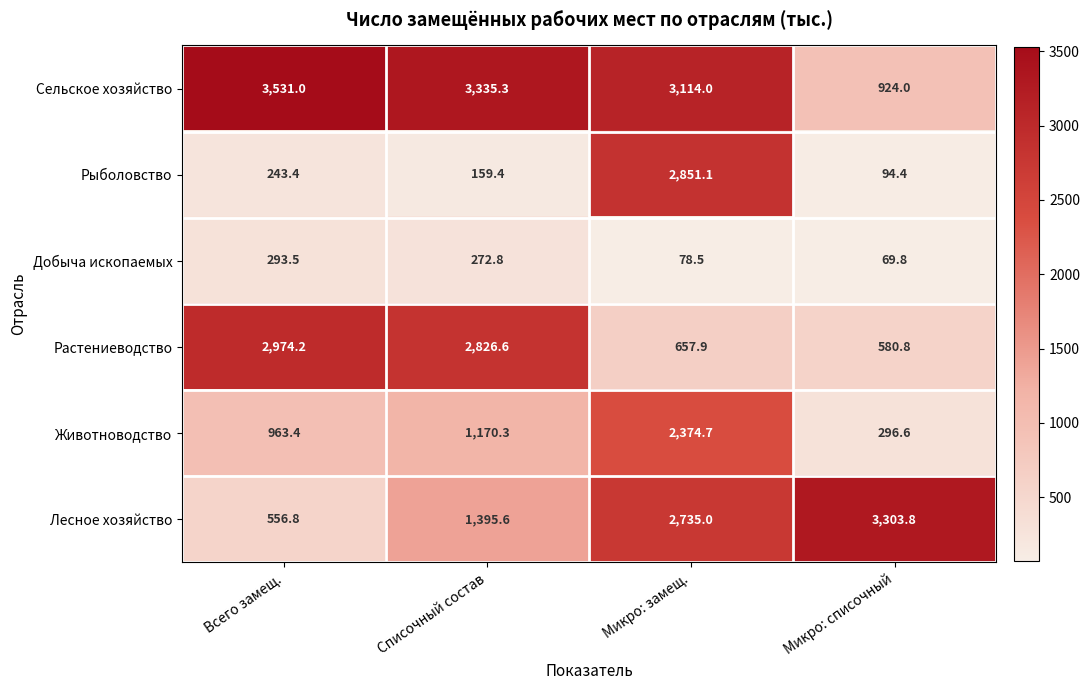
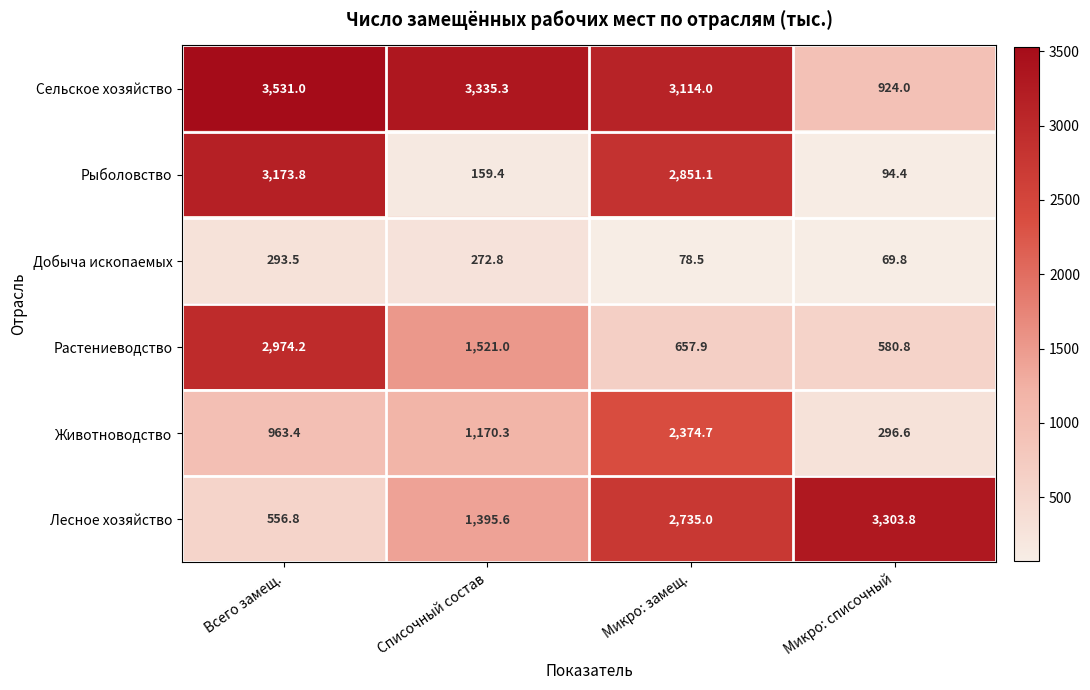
Рыболовство, Всего замещ.: 243.4 -> 3,173.8
Растениеводство, Списочный состав: 2,826.6 -> 1,521.0
